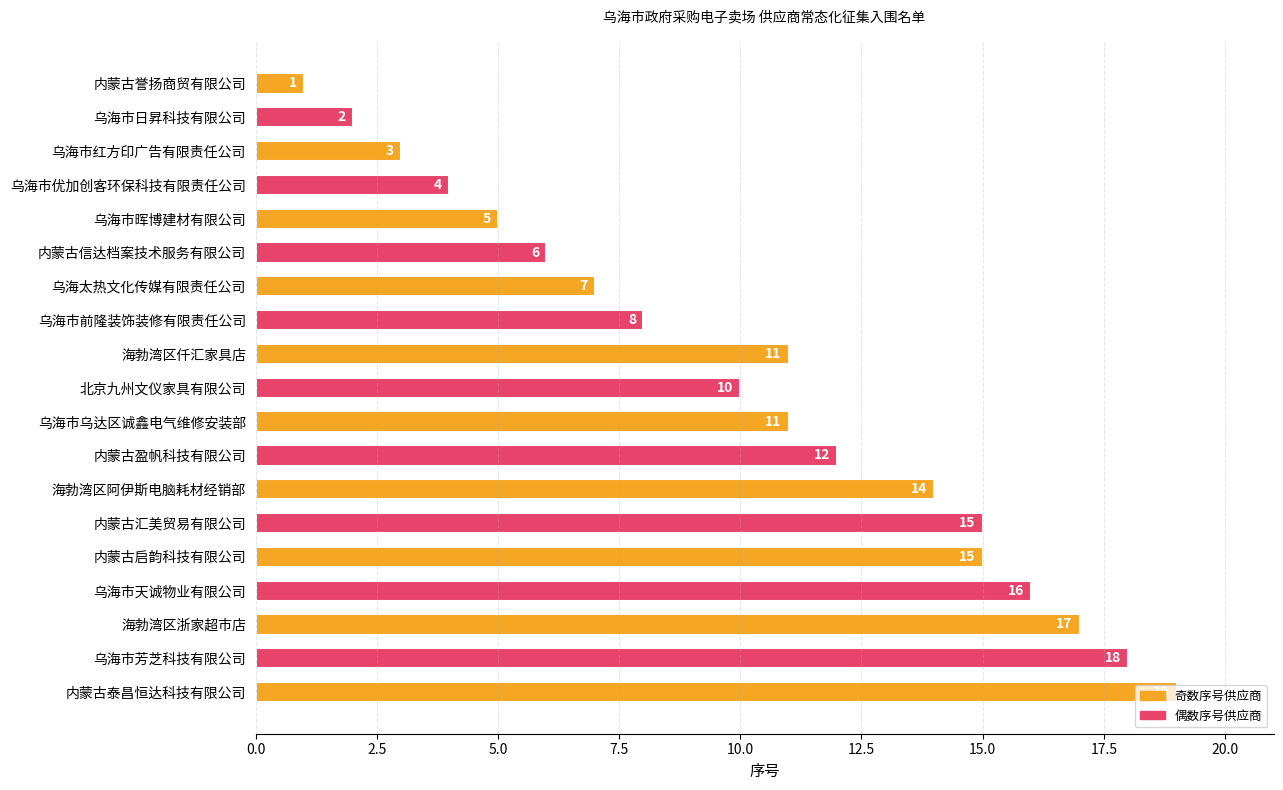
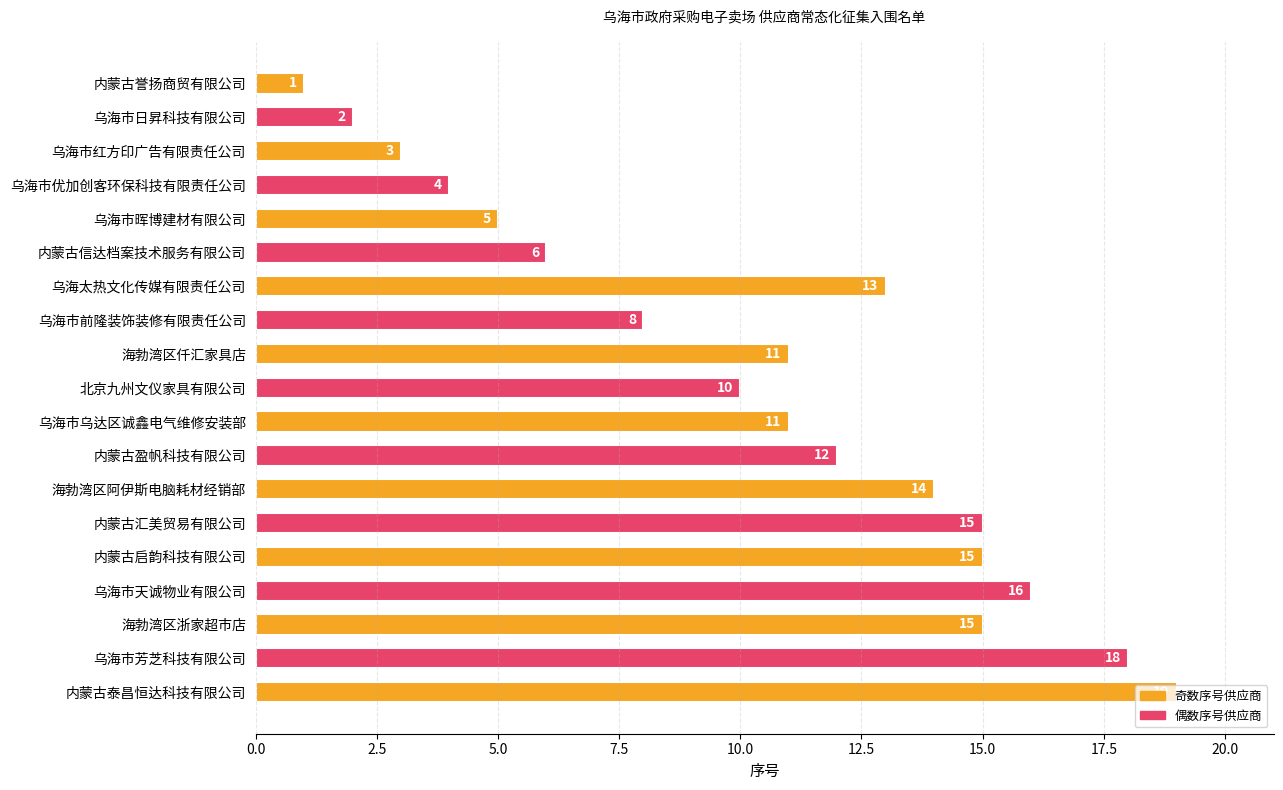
乌海太热文化传媒有限责任公司: 7 -> 13
海勃湾区浙家超市店: 17 -> 15
